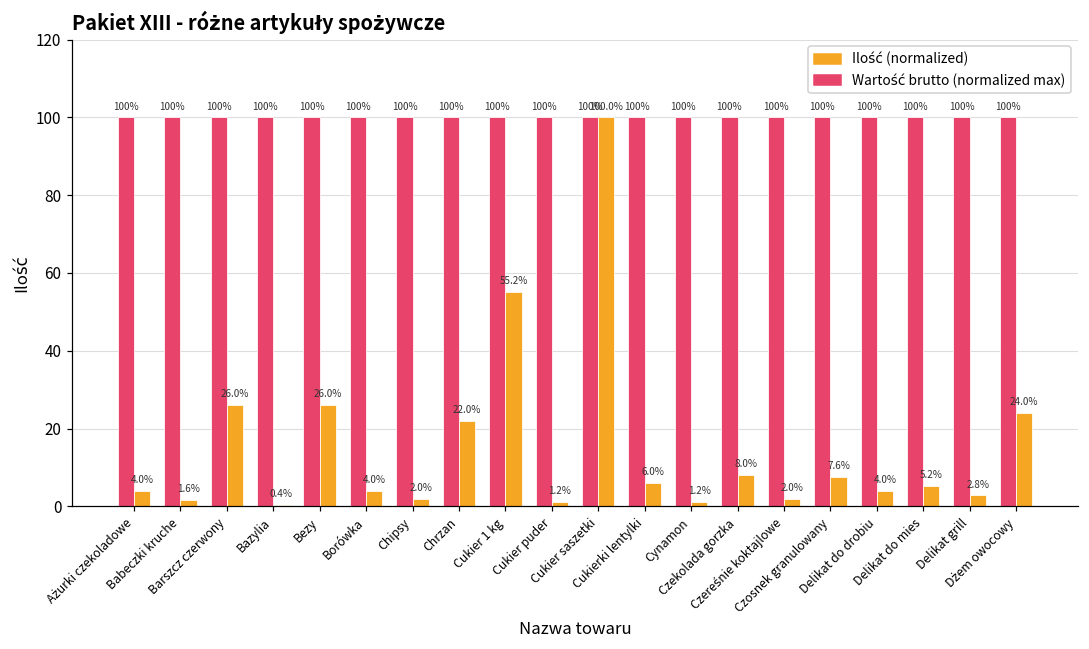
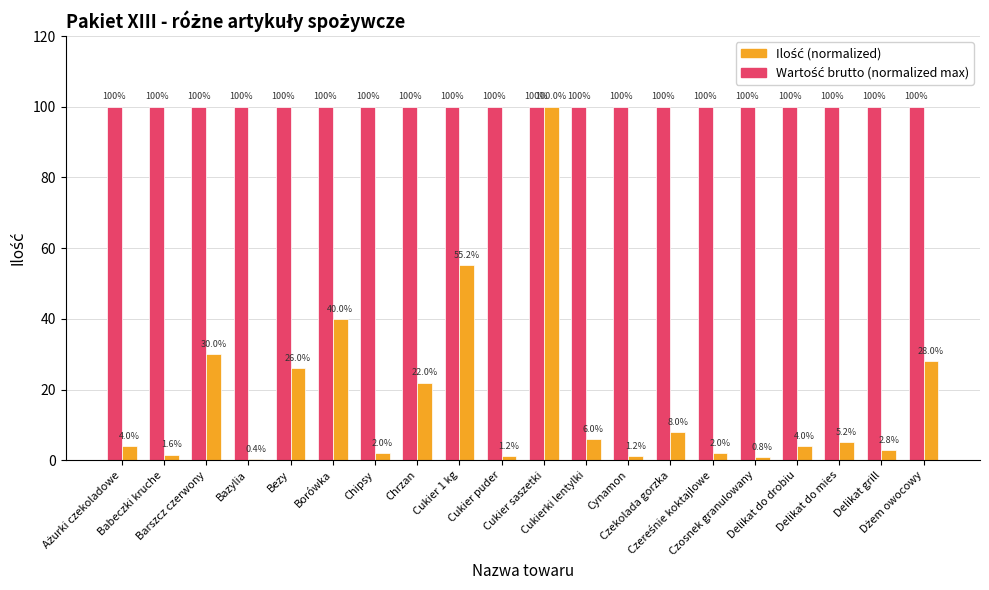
Ilość (normalized), Barszcz czerwony: 26.0% -> 30.0%
Ilość (normalized), Borówka: 4.0% -> 40.0%
Ilość (normalized), Czosnek granulowany: 7.6% -> 0.8%
Ilość (normalized), Dżem owocowy: 24.0% -> 28.0%
